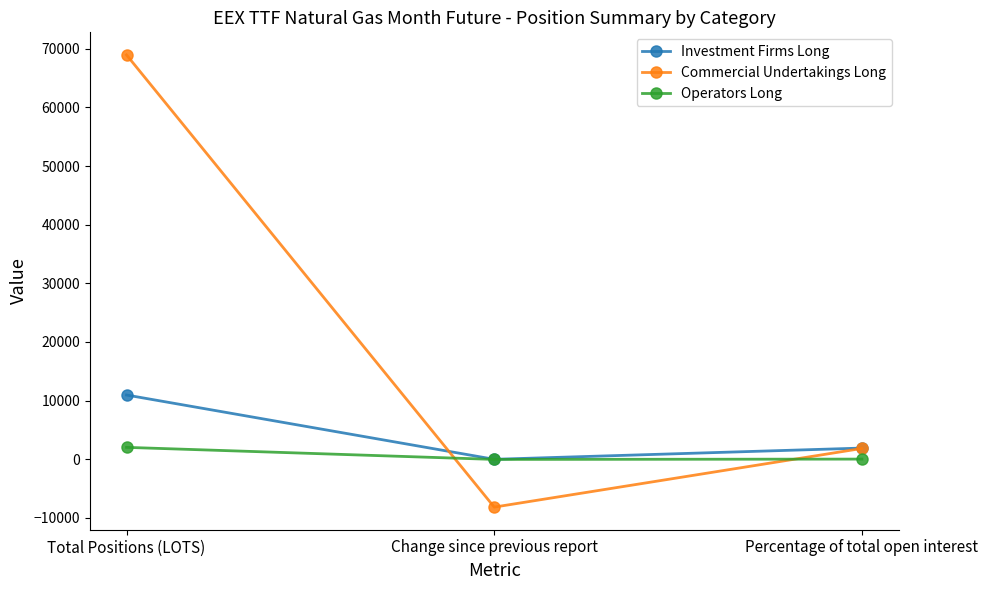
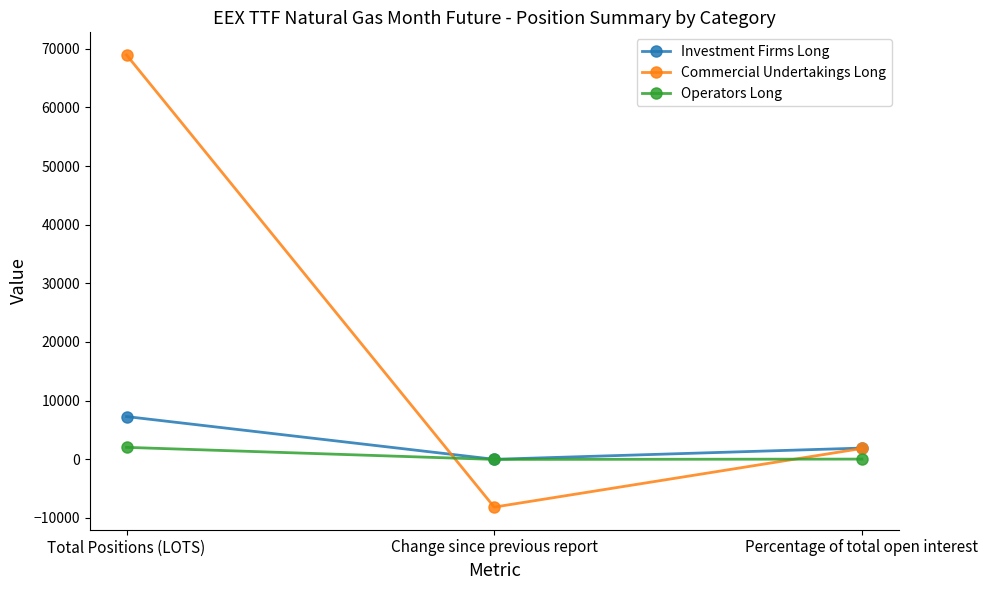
Investment Firms Long, Total Positions (LOTS): 11000 -> 7000
